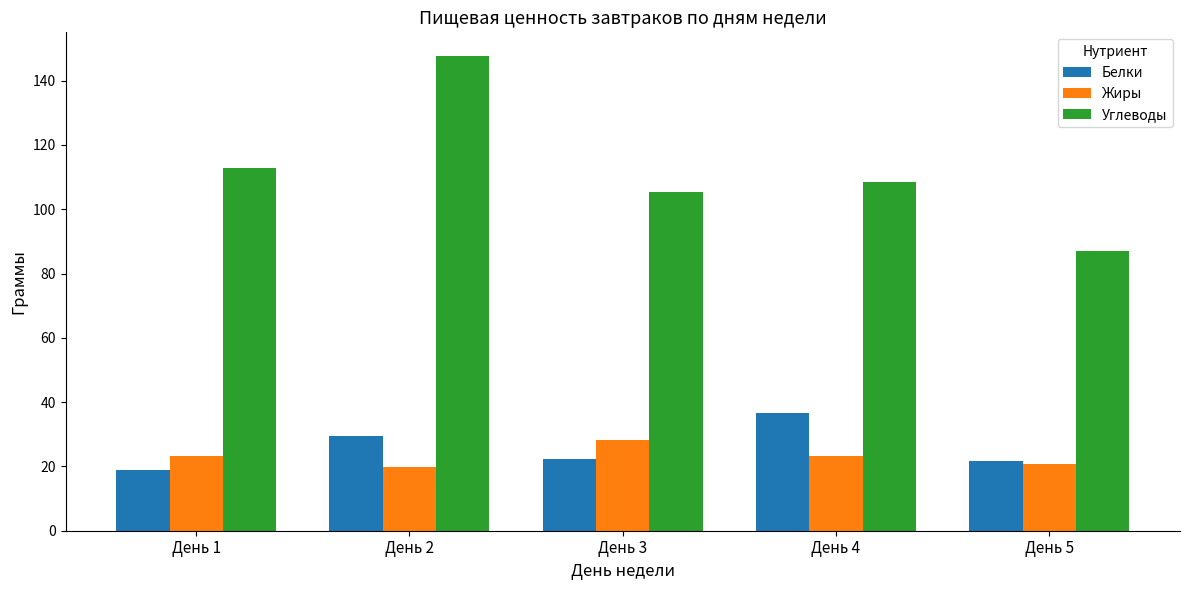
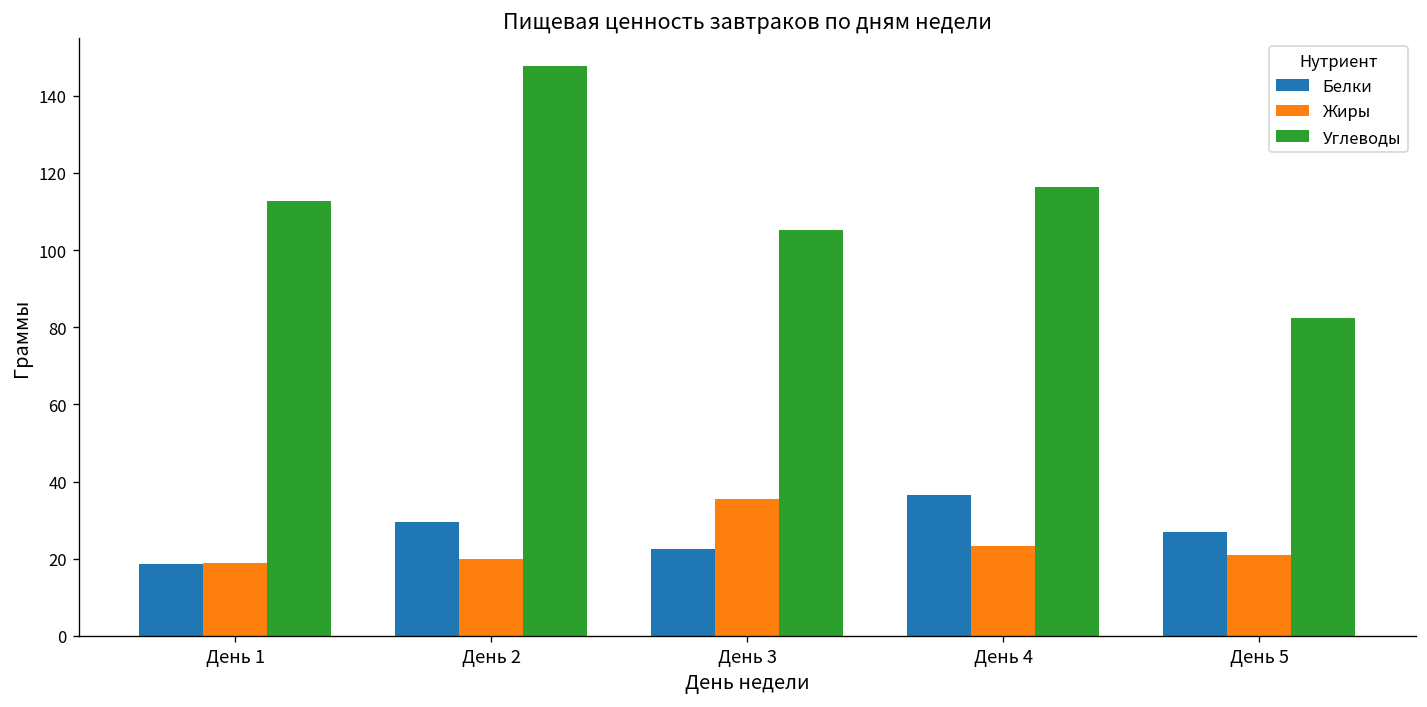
Жиры, День 1: 23 -> 19
Жиры, День 3: 28 -> 35
Углеводы, День 4: 109 -> 116
Белки, День 5: 22 -> 27
Углеводы, День 5: 87 -> 82
